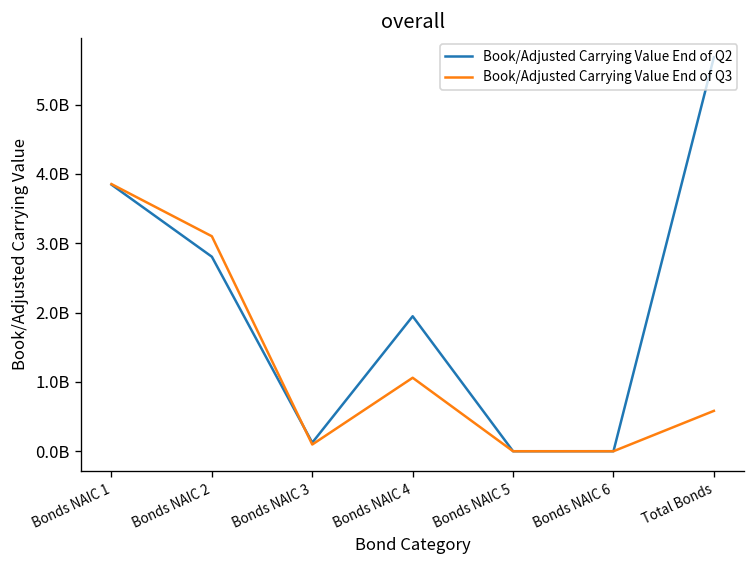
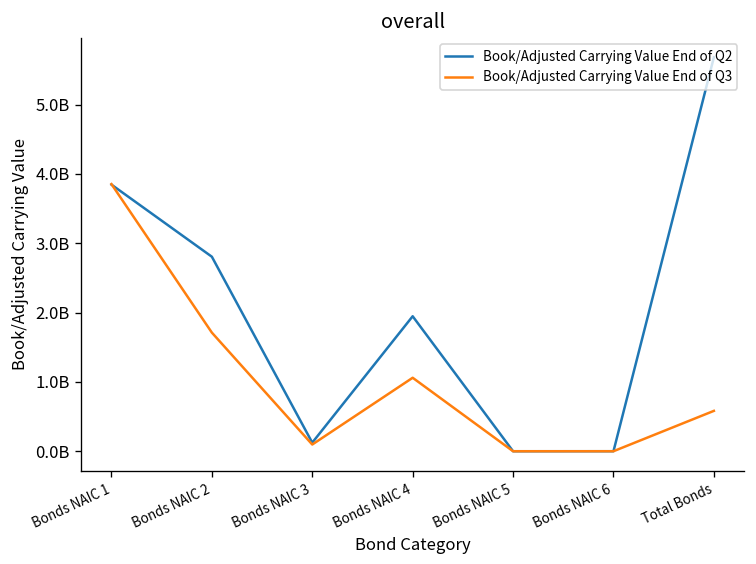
Book/Adjusted Carrying Value End of Q3, Bonds NAIC 2: 3100000000 -> 1700000000
